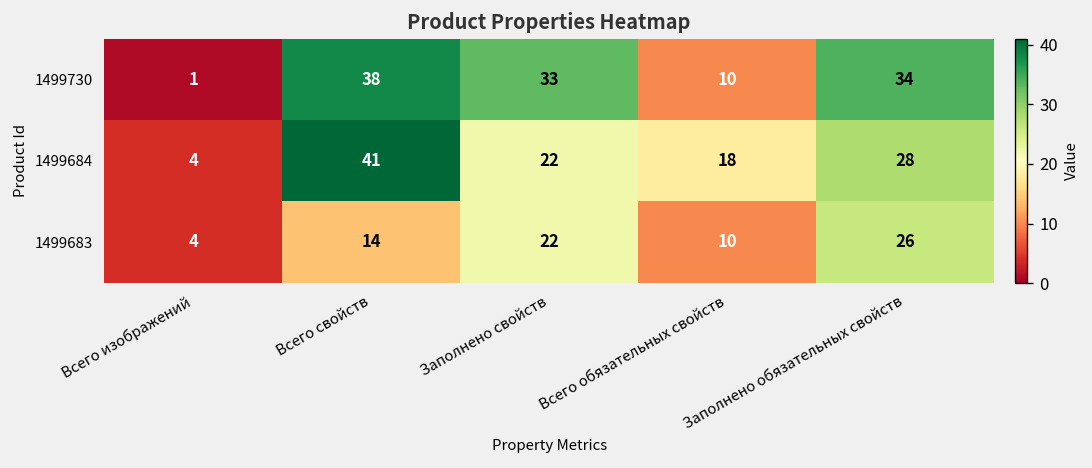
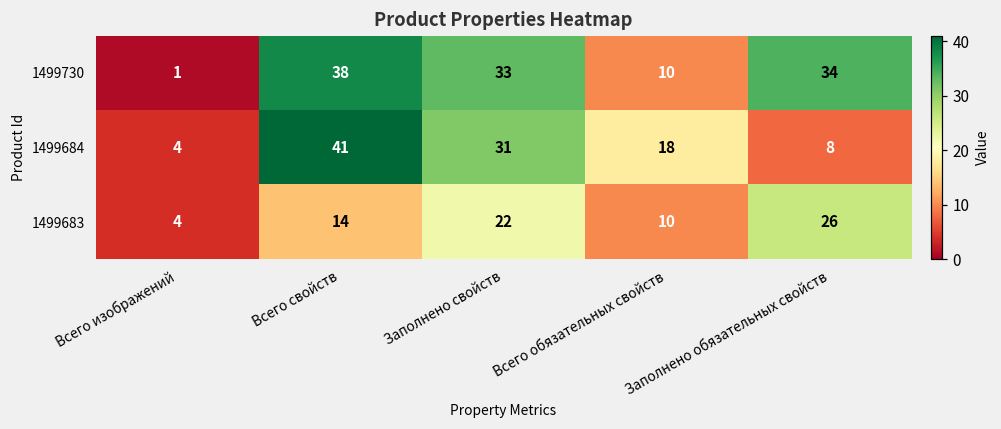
1499684, Заполнено свойств: 22 -> 31
1499684, Заполнено обязательных свойств: 28 -> 8
